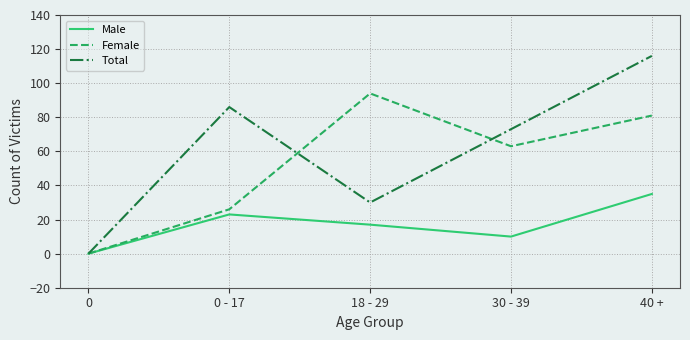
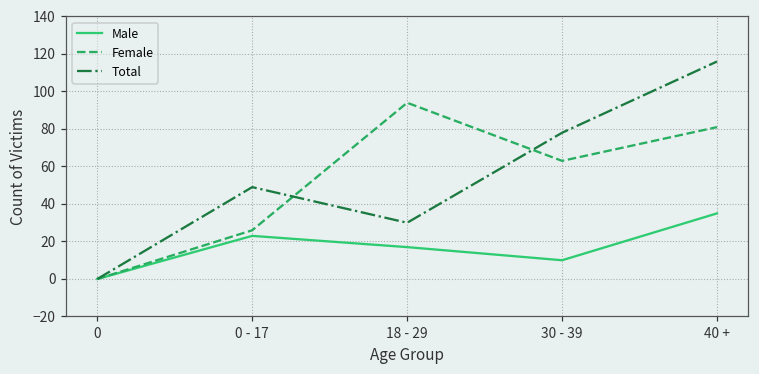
Total, 0 - 17: 86 -> 49
Total, 30 - 39: 73 -> 78
